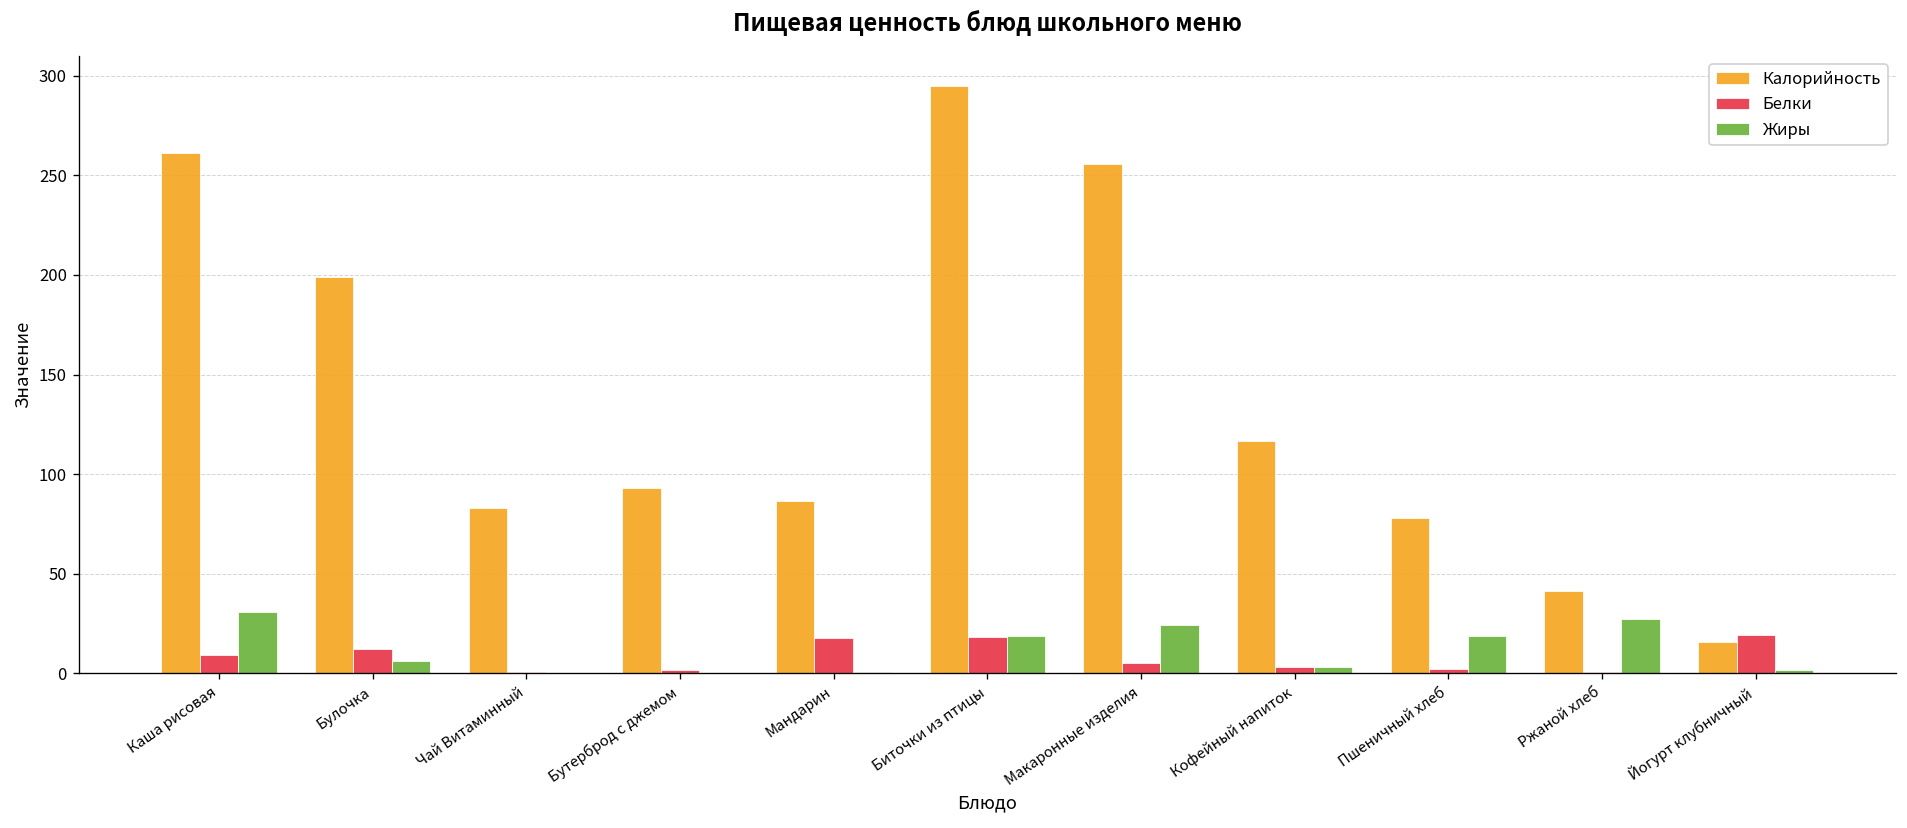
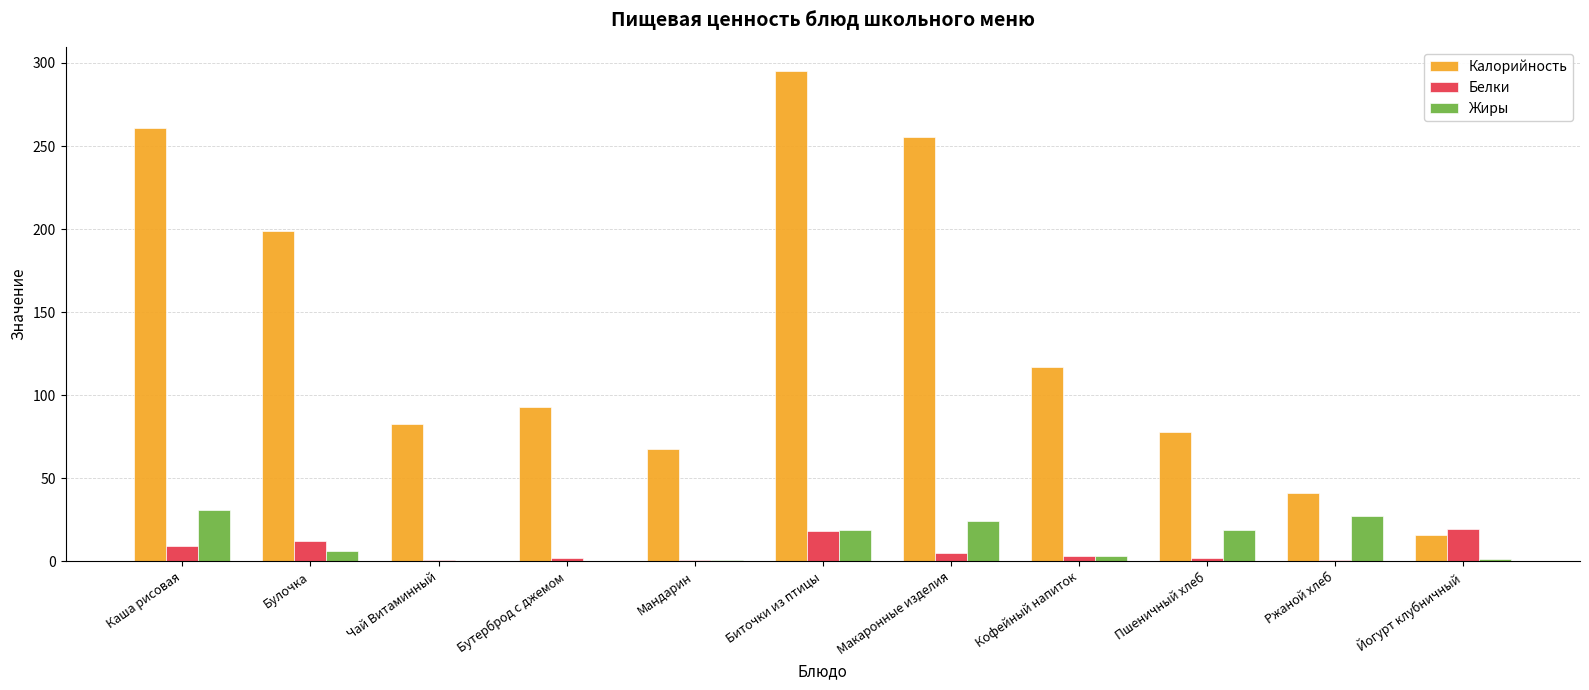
Калорийность, Мандарин: 87 -> 68
Белки, Мандарин: 18 -> 1
